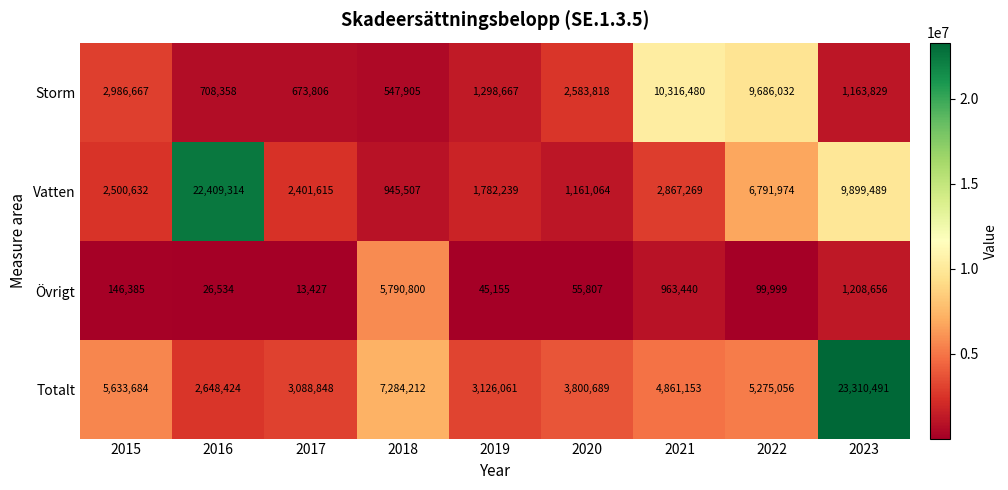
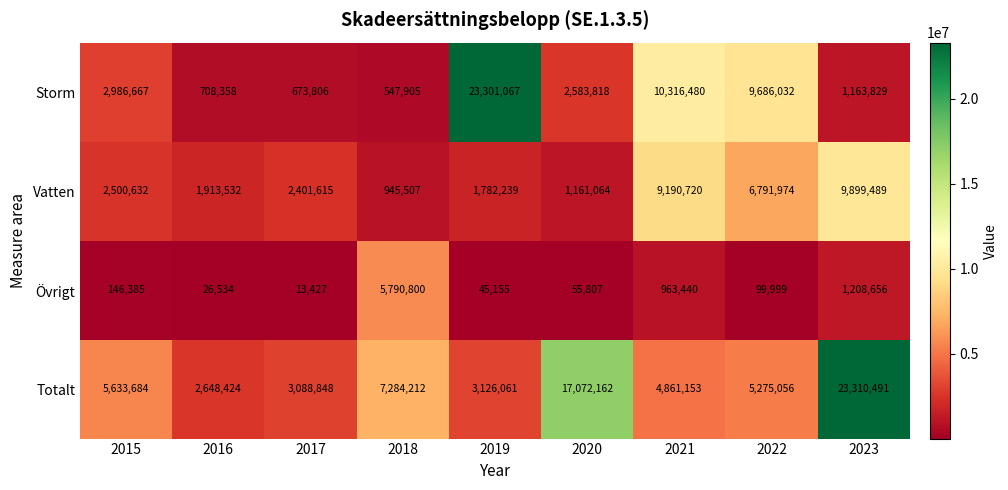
Storm, 2019: 1,298,667 -> 23,301,067
Vatten, 2016: 22,409,314 -> 1,913,532
Vatten, 2021: 2,867,269 -> 9,190,720
Totalt, 2020: 3,800,689 -> 17,072,162
